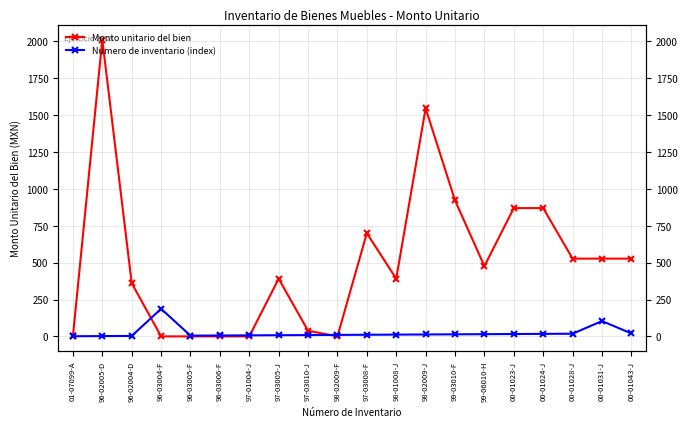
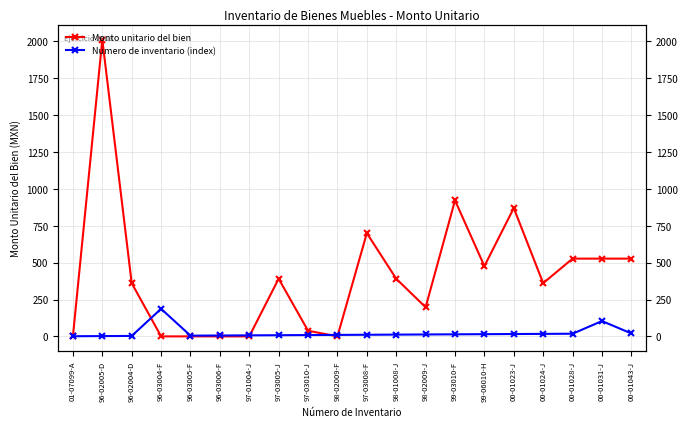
Monto unitario del bien, 98-02009-J: 1550 -> 200
Monto unitario del bien, 00-01024-J: 870 -> 360
